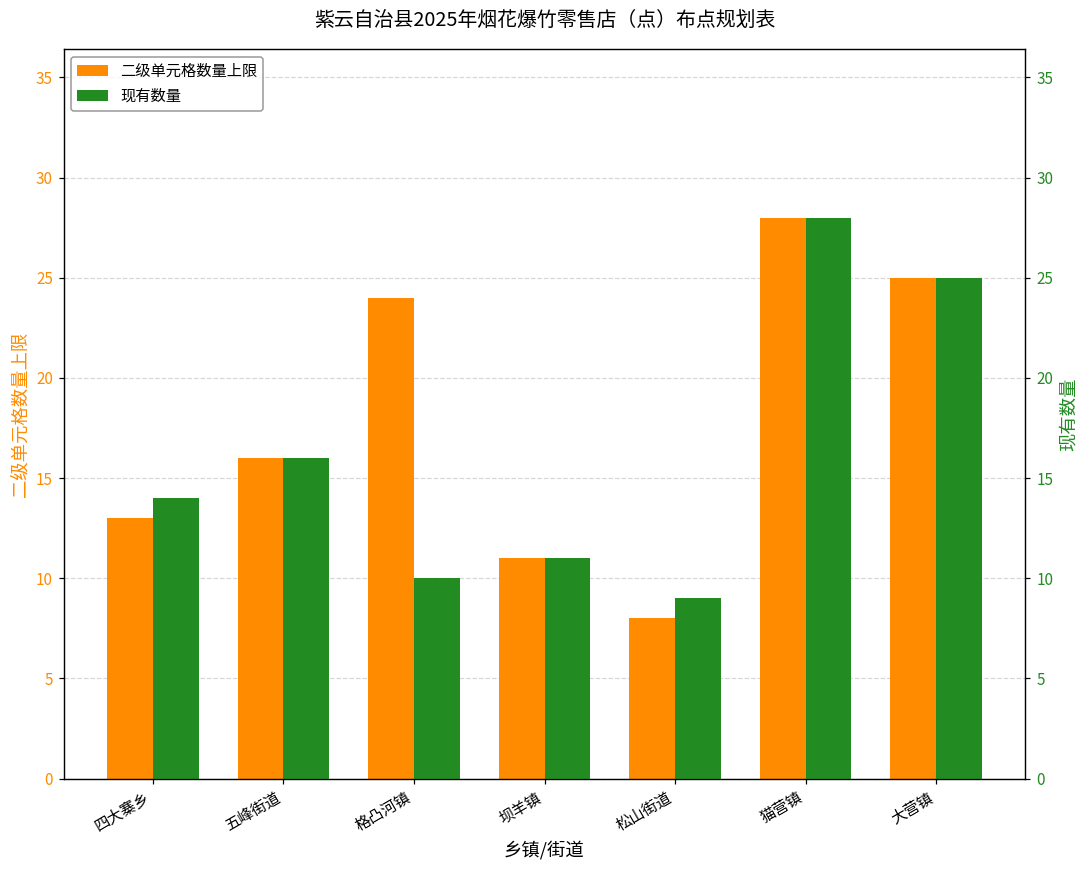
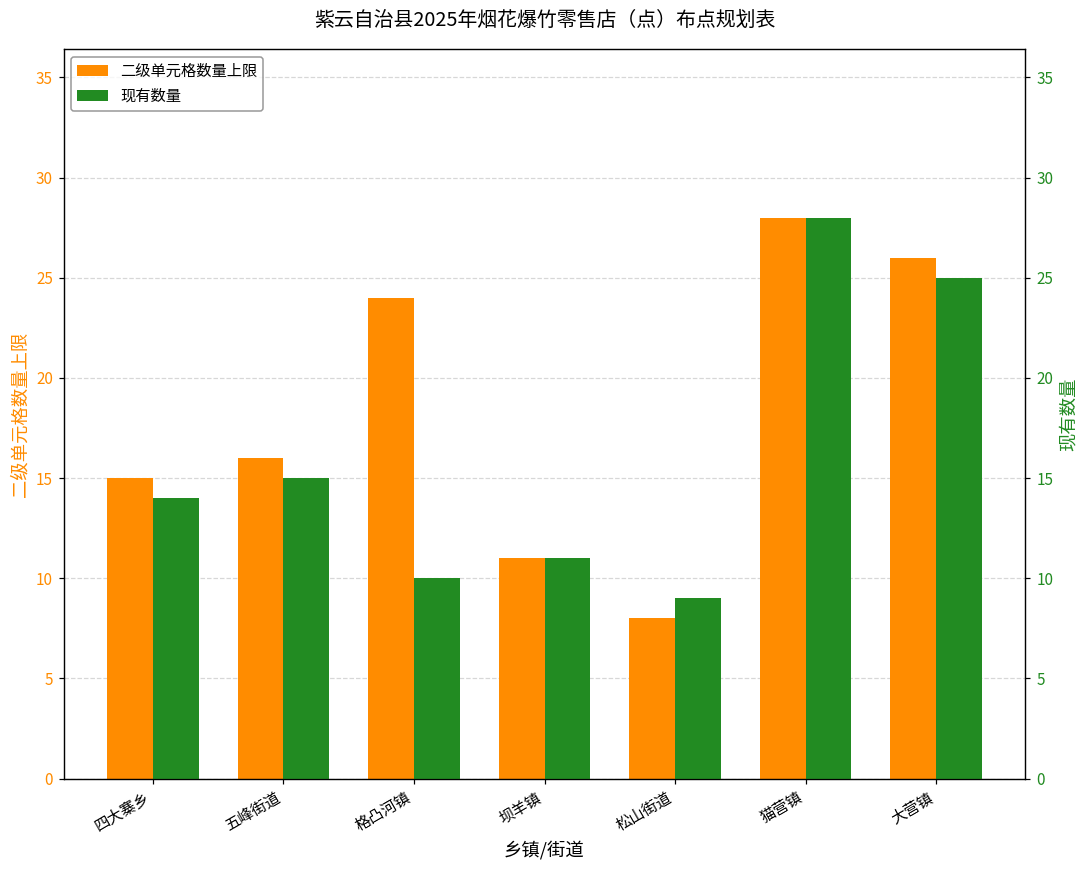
二级单元格数量上限, 四大寨乡: 13 -> 15
二级单元格数量上限, 大营镇: 25 -> 26
现有数量, 五峰街道: 16 -> 15
